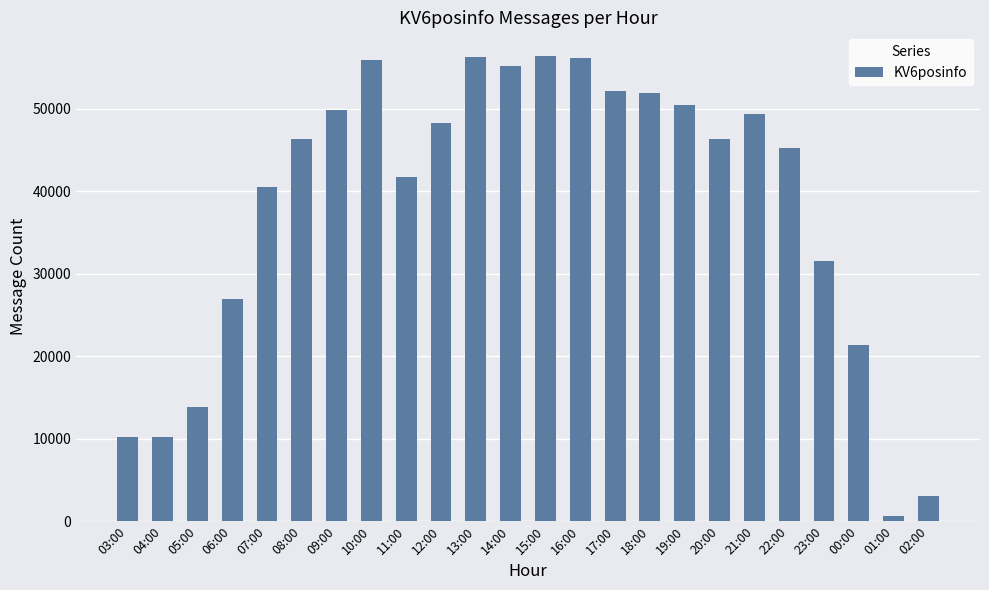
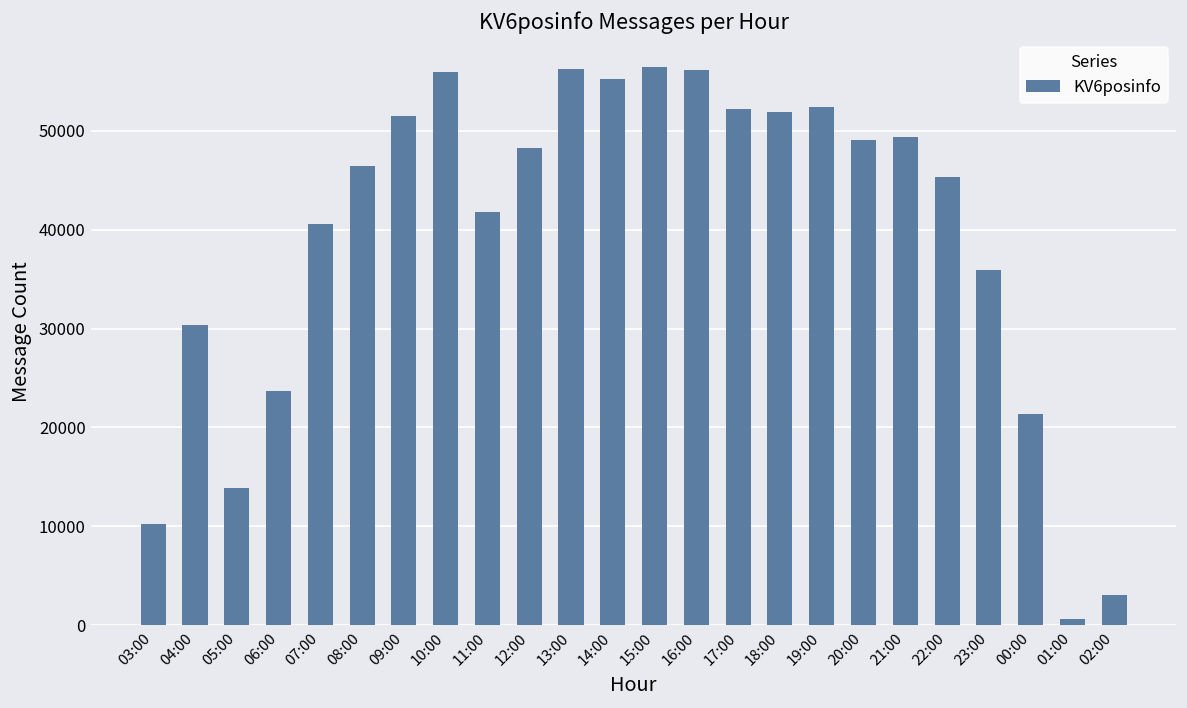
04:00: 10000 -> 30000
06:00: 27000 -> 24000
09:00: 50000 -> 51000
19:00: 50000 -> 52000
20:00: 46000 -> 49000
23:00: 32000 -> 36000
